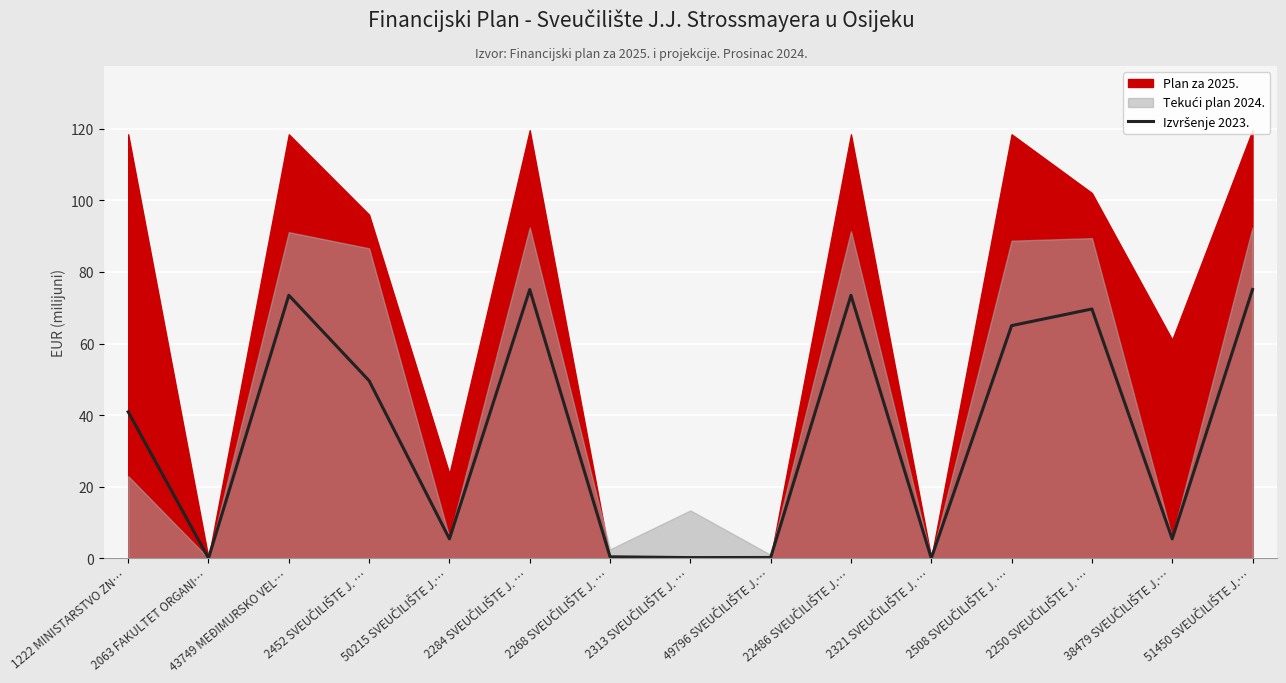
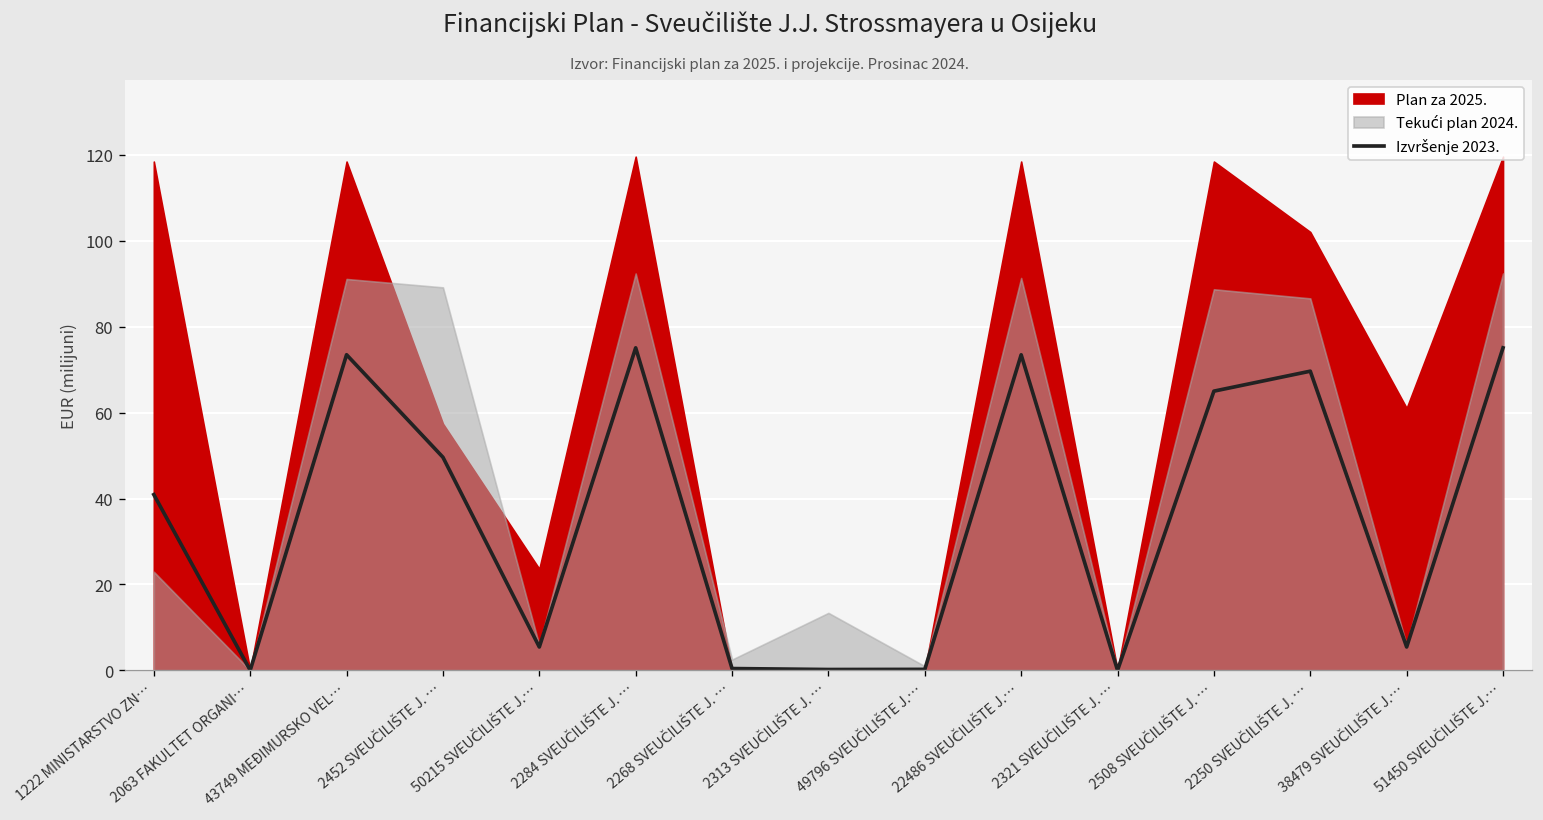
Plan za 2025., 2452 SVEUČILIŠTE J. …: 96 -> 57
Tekući plan 2024., 2452 SVEUČILIŠTE J. …: 87 -> 89
Tekući plan 2024., 2250 SVEUČILIŠTE J. …: 89 -> 87
